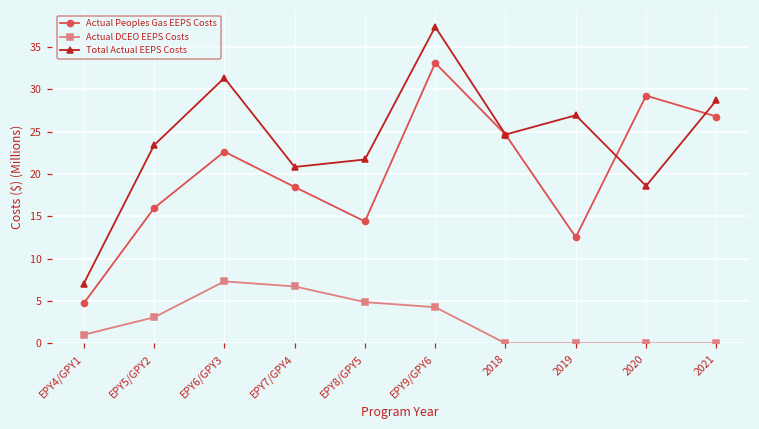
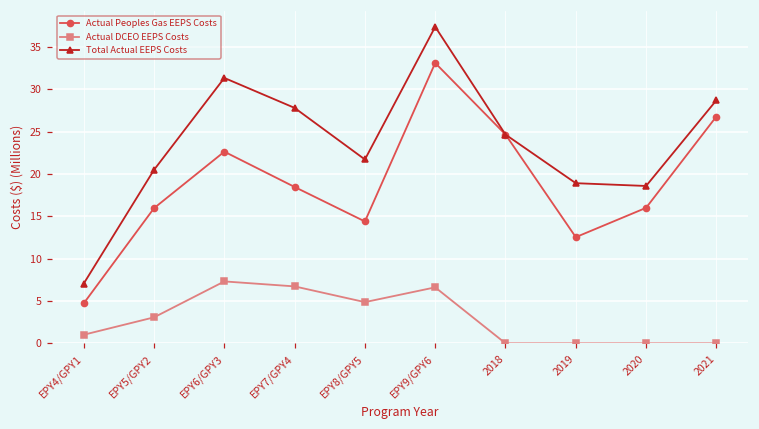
Total Actual EEPS Costs, EPY5/GPY2: 23 -> 20
Total Actual EEPS Costs, EPY7/GPY4: 21 -> 28
Actual DCEO EEPS Costs, EPY9/GPY6: 4 -> 7
Total Actual EEPS Costs, 2019: 27 -> 19
Actual Peoples Gas EEPS Costs, 2020: 29 -> 16
